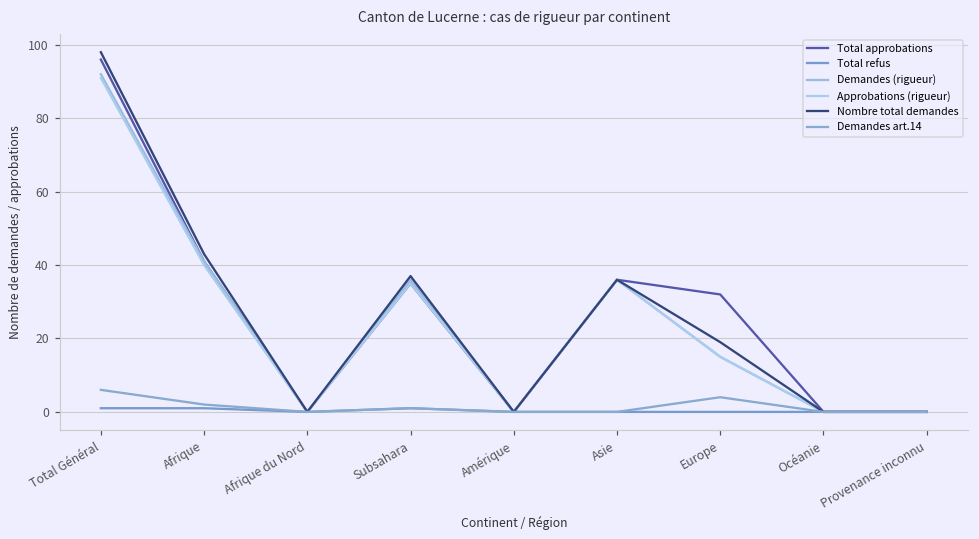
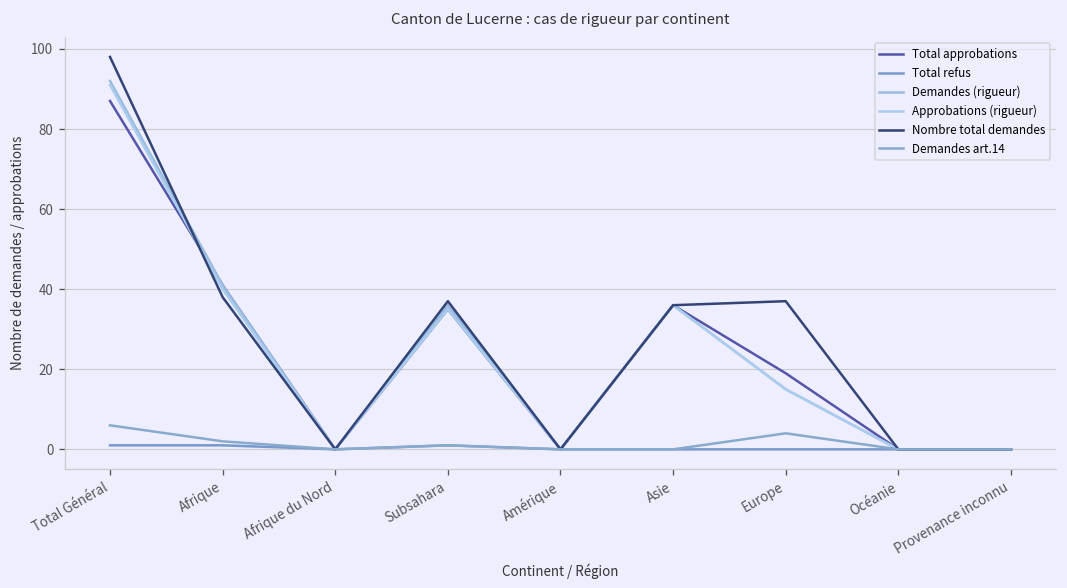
Total approbations, Total Général: 96 -> 87
Nombre total demandes, Afrique: 43 -> 38
Total approbations, Europe: 32 -> 19
Nombre total demandes, Europe: 19 -> 37
